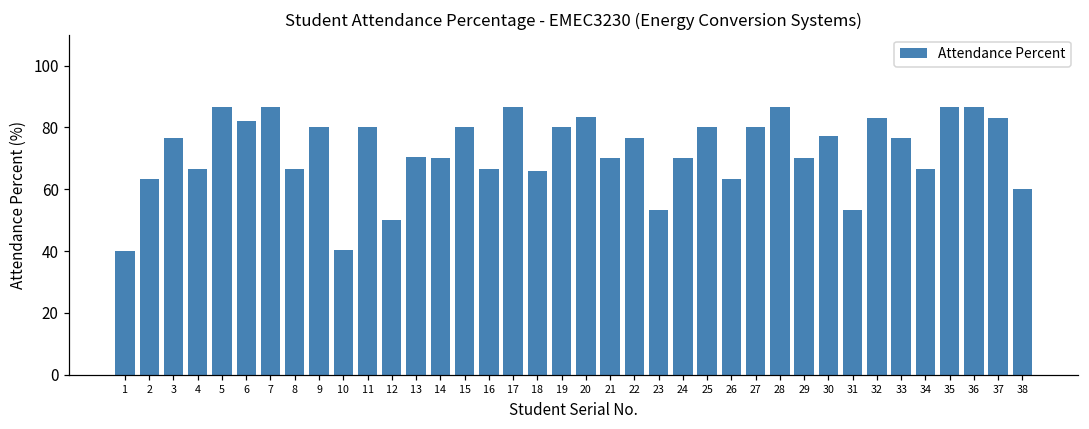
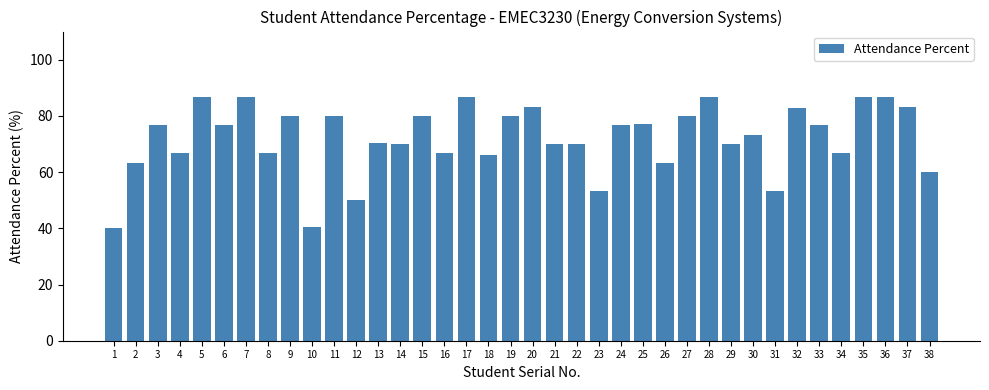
6: 82 -> 77
22: 77 -> 70
24: 70 -> 77
25: 80 -> 77
30: 77 -> 73
